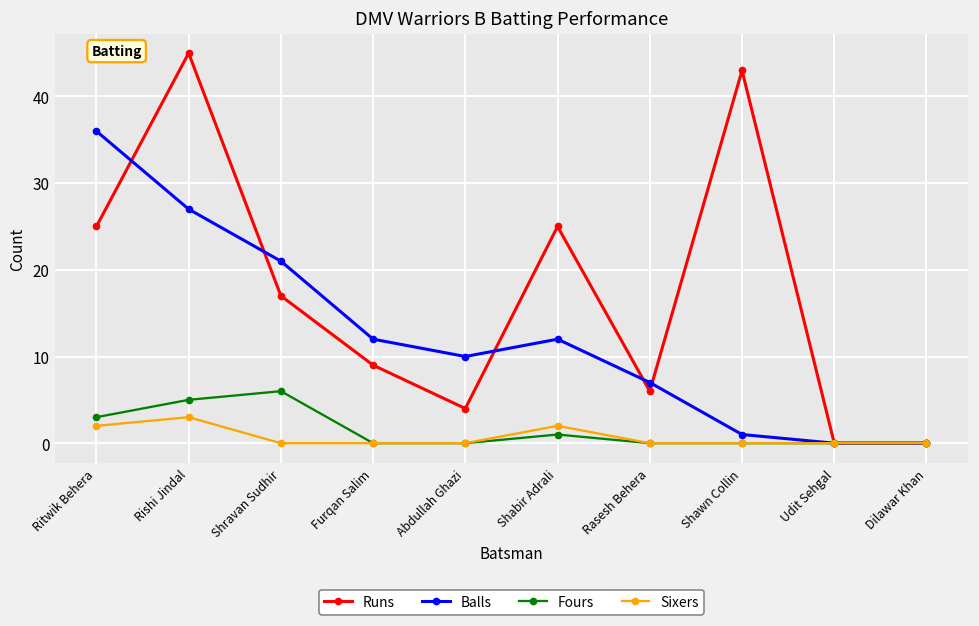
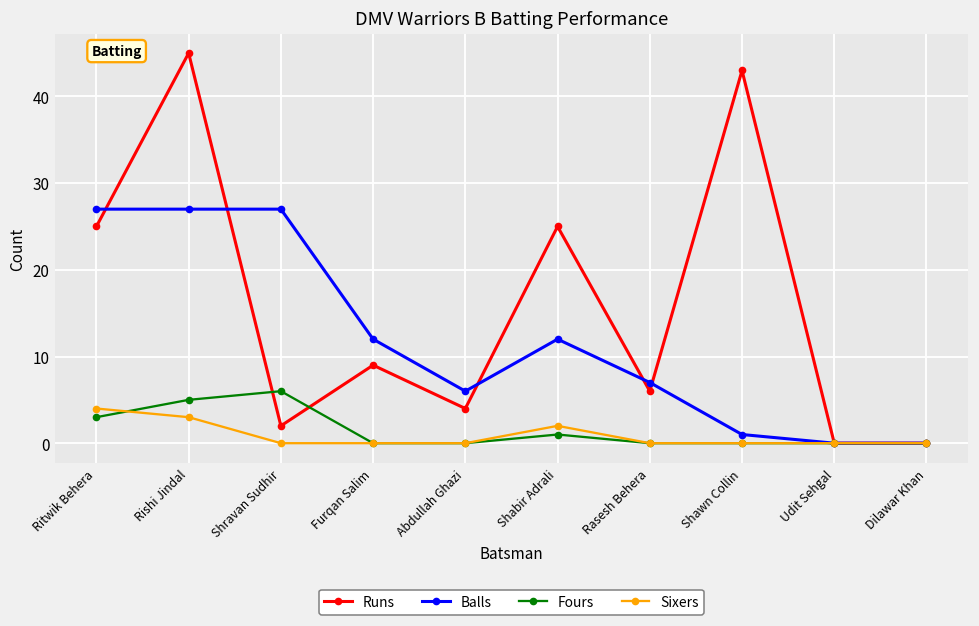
Balls, Ritwik Behera: 36 -> 27
Sixers, Ritwik Behera: 2 -> 4
Runs, Shravan Sudhir: 17 -> 2
Balls, Shravan Sudhir: 21 -> 27
Balls, Abdullah Ghazi: 10 -> 6
